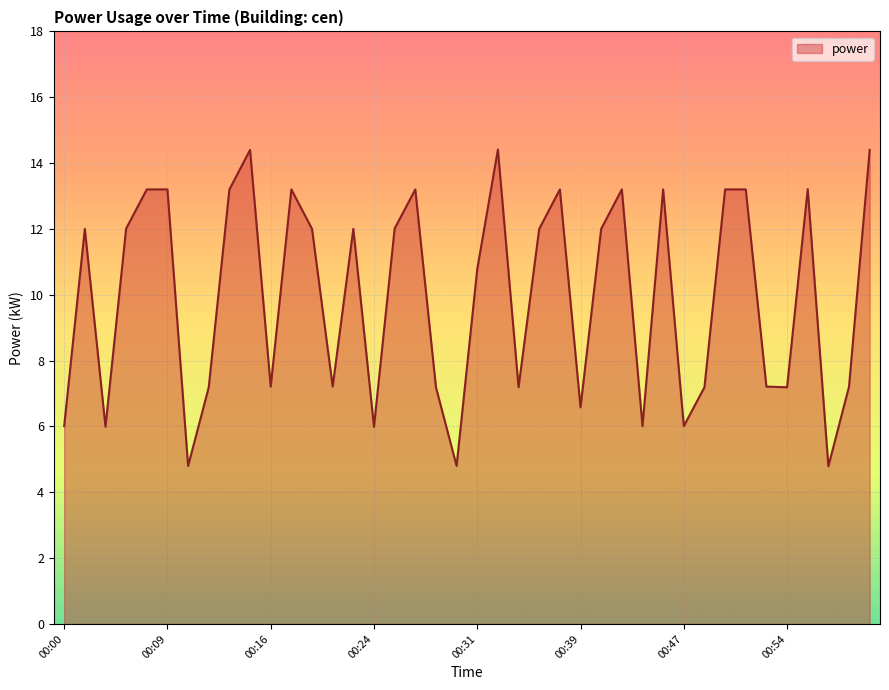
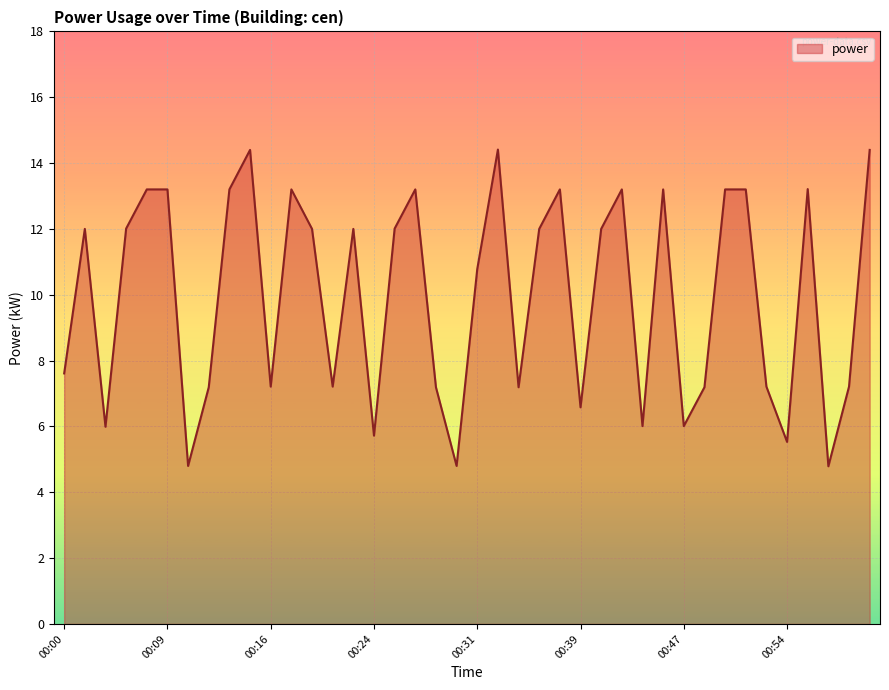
00:00: 6.0 -> 7.6
00:24: 6.0 -> 5.7
00:54: 7.2 -> 5.5
